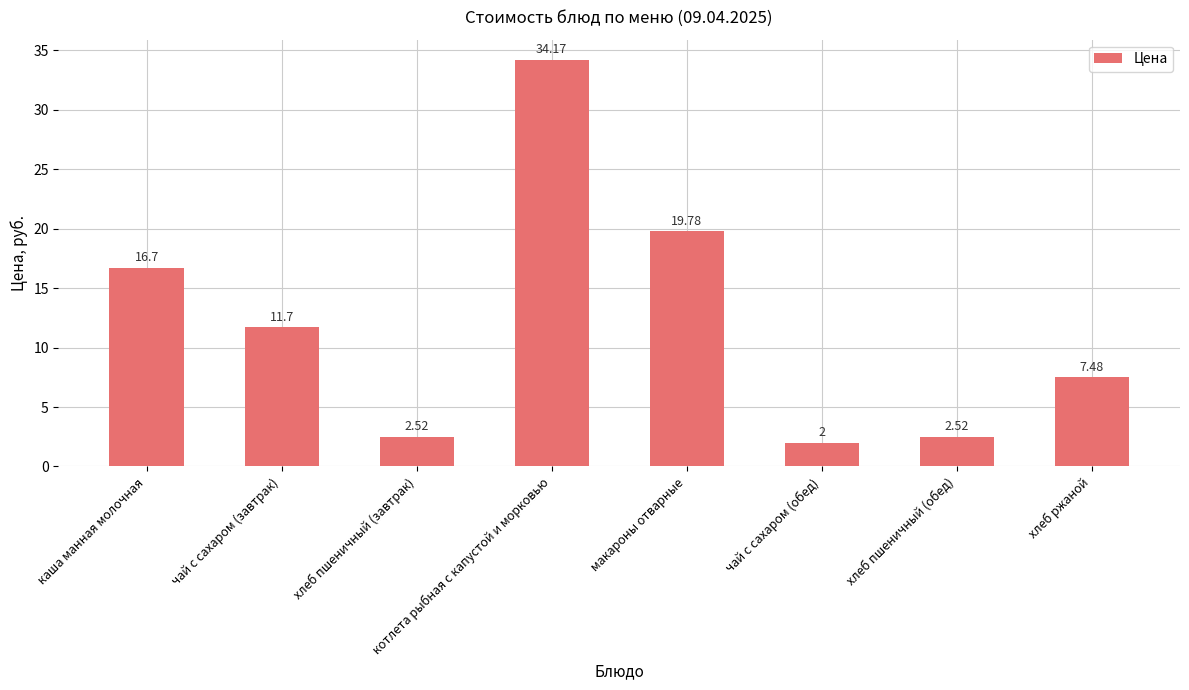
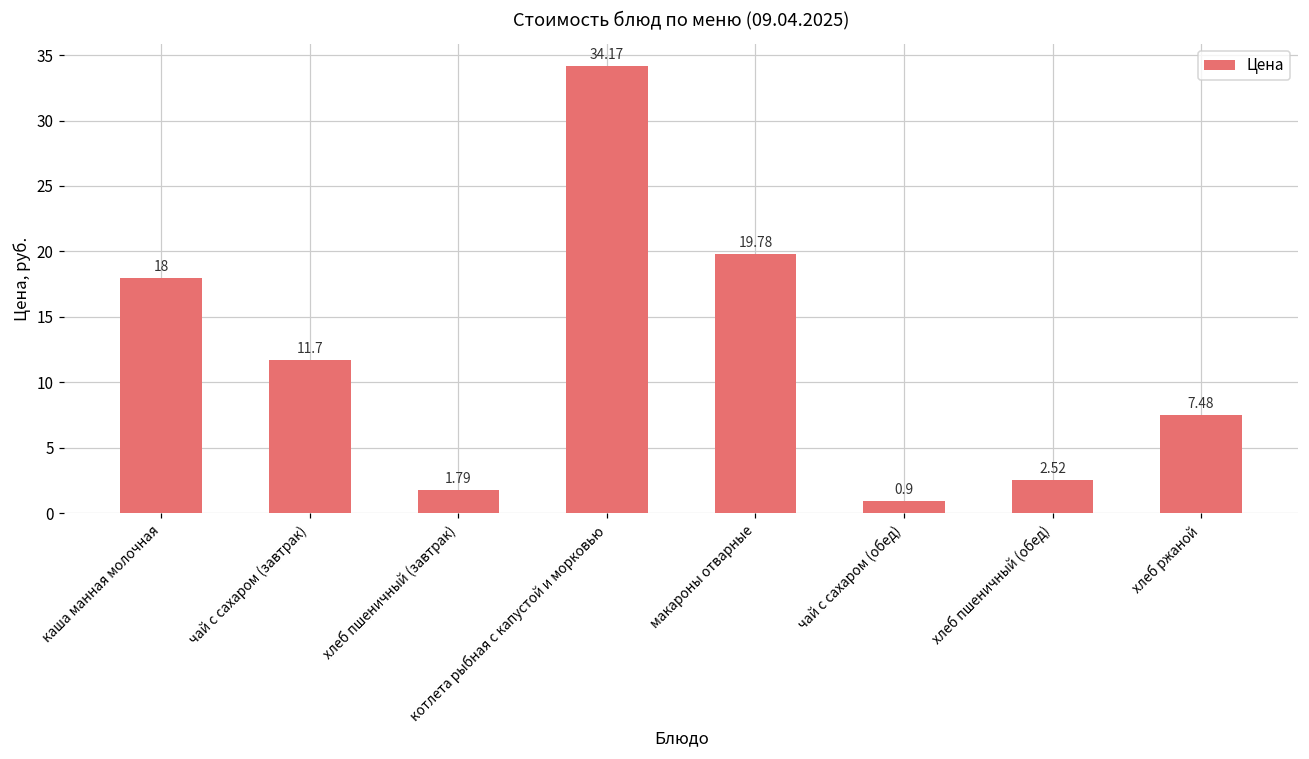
каша манная молочная: 16.7 -> 18
хлеб пшеничный (завтрак): 2.52 -> 1.79
чай с сахаром (обед): 2 -> 0.9
